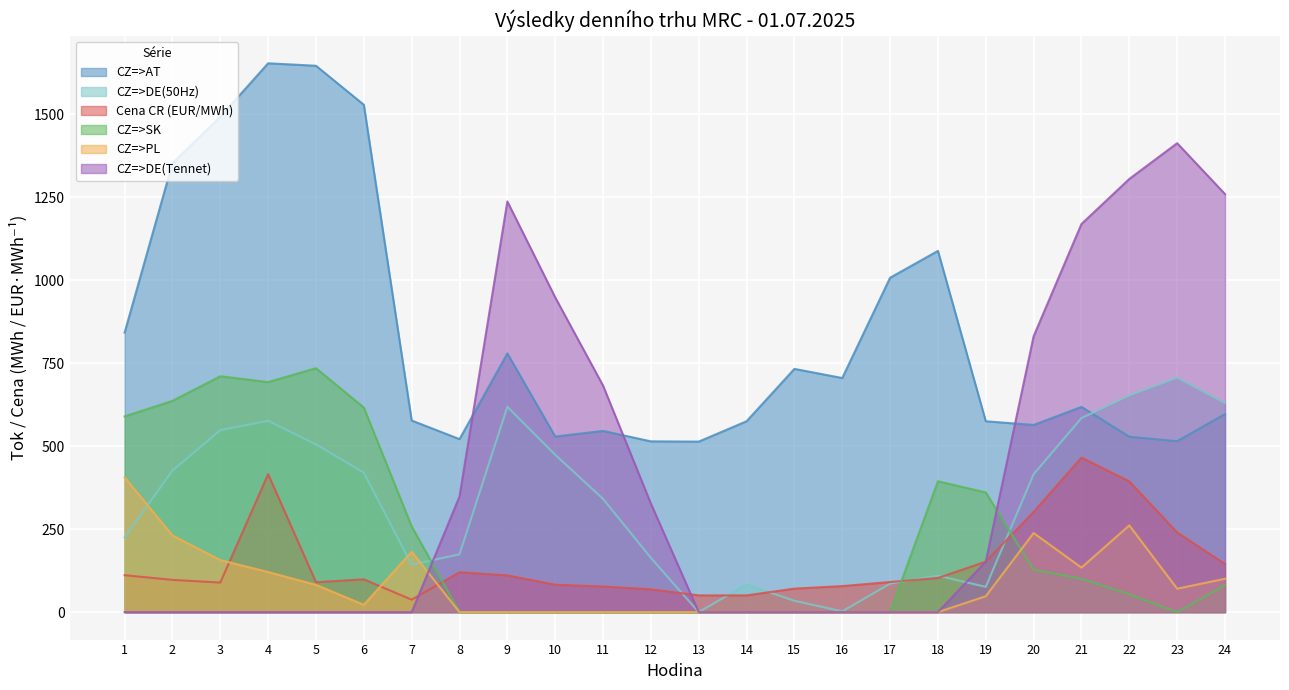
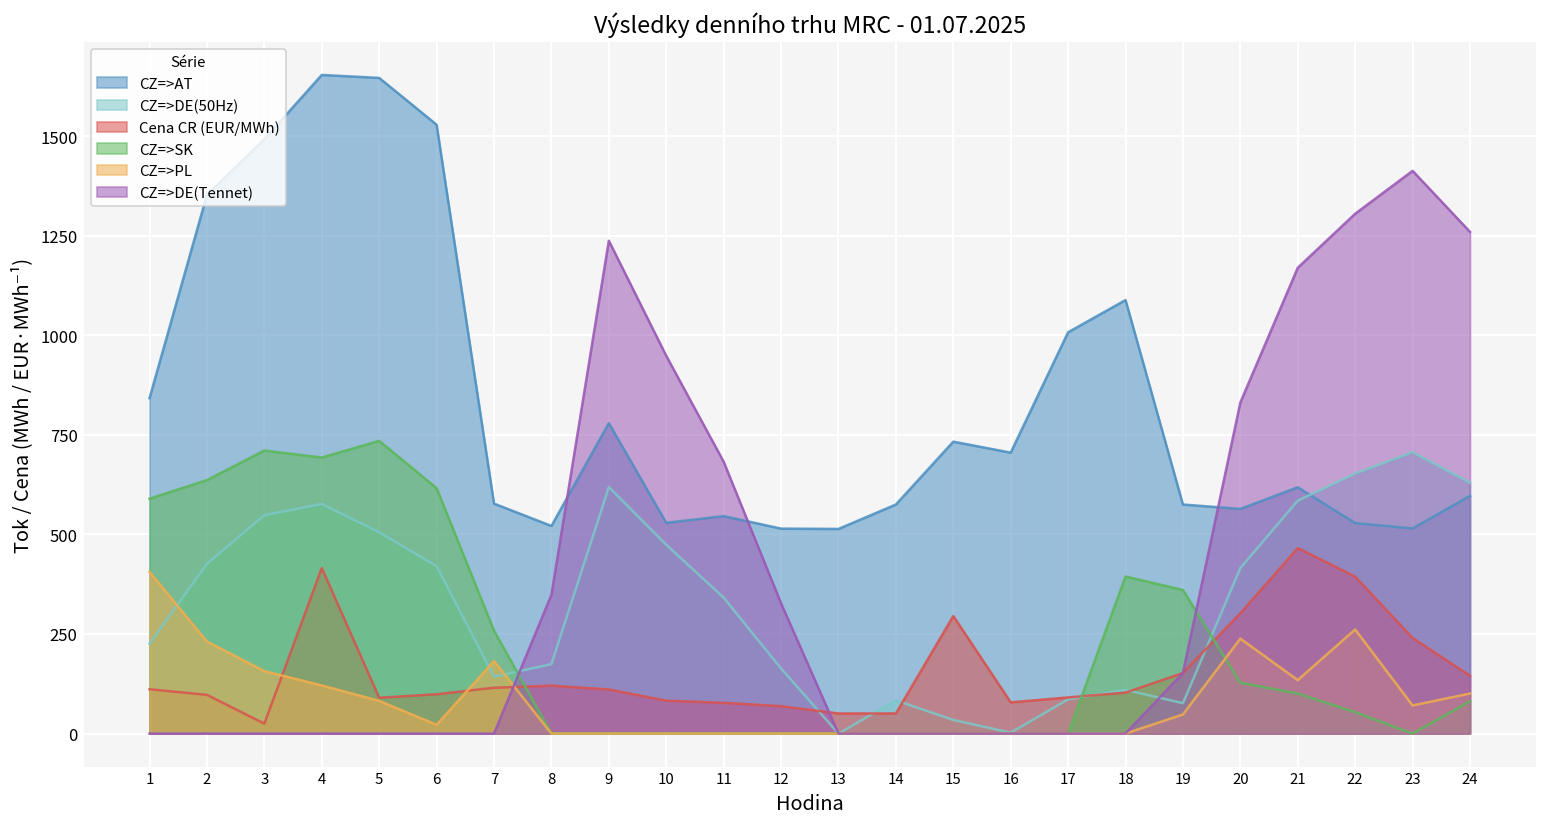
Cena CR (EUR/MWh), 3: 90 -> 20
Cena CR (EUR/MWh), 7: 40 -> 110
Cena CR (EUR/MWh), 15: 70 -> 300
